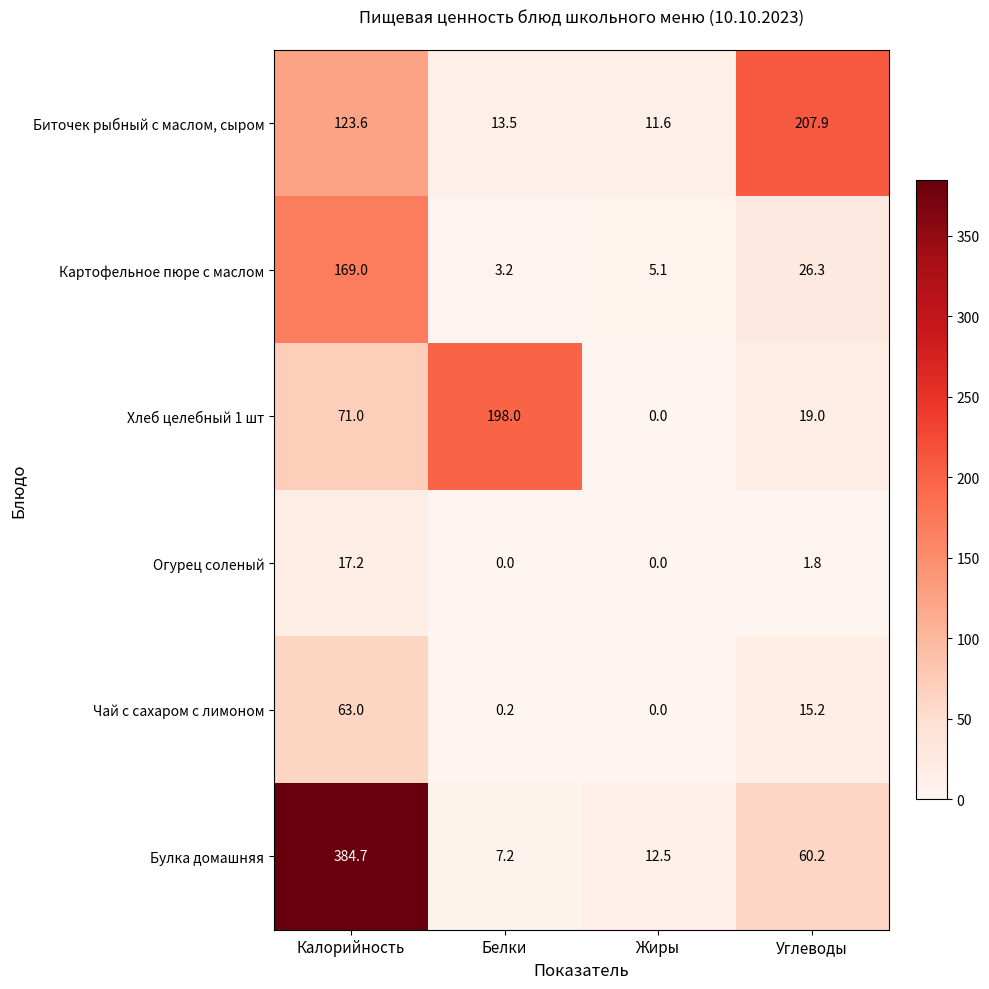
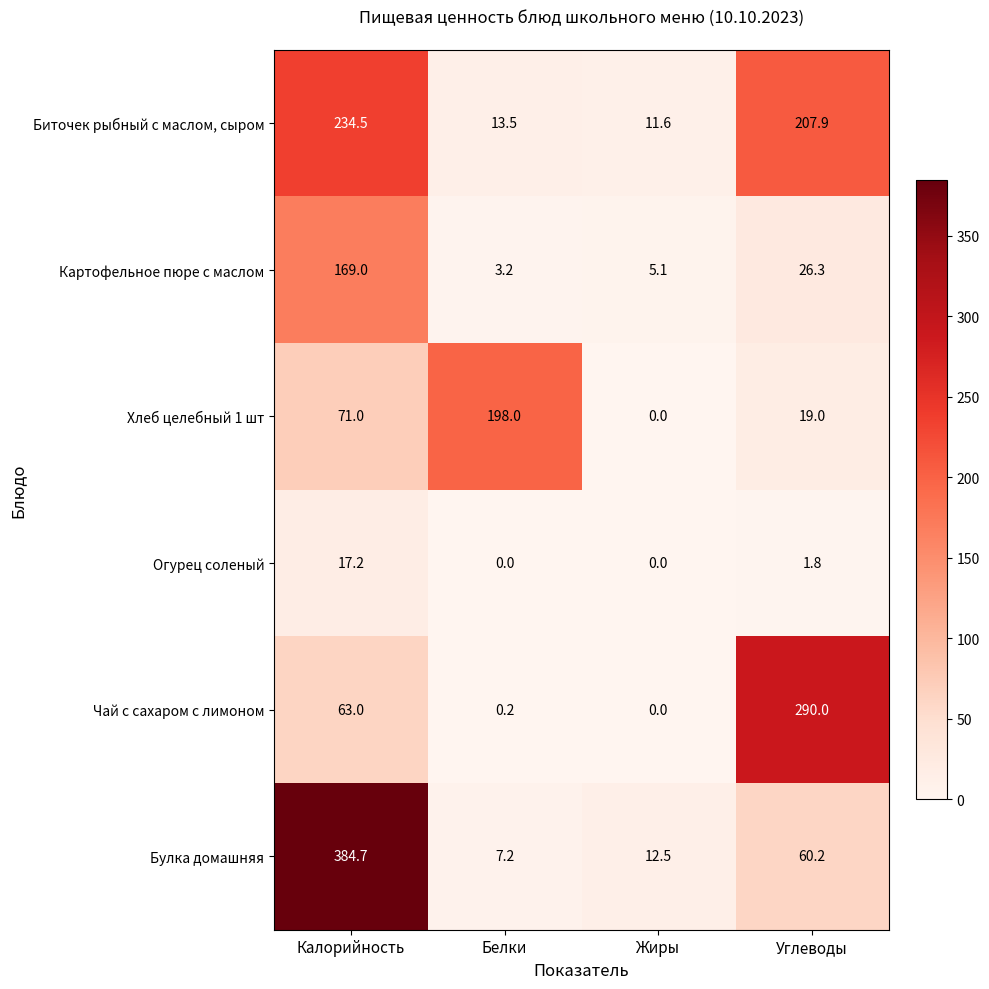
Биточек рыбный с маслом, сыром, Калорийность: 123.6 -> 234.5
Чай с сахаром с лимоном, Углеводы: 15.2 -> 290.0
